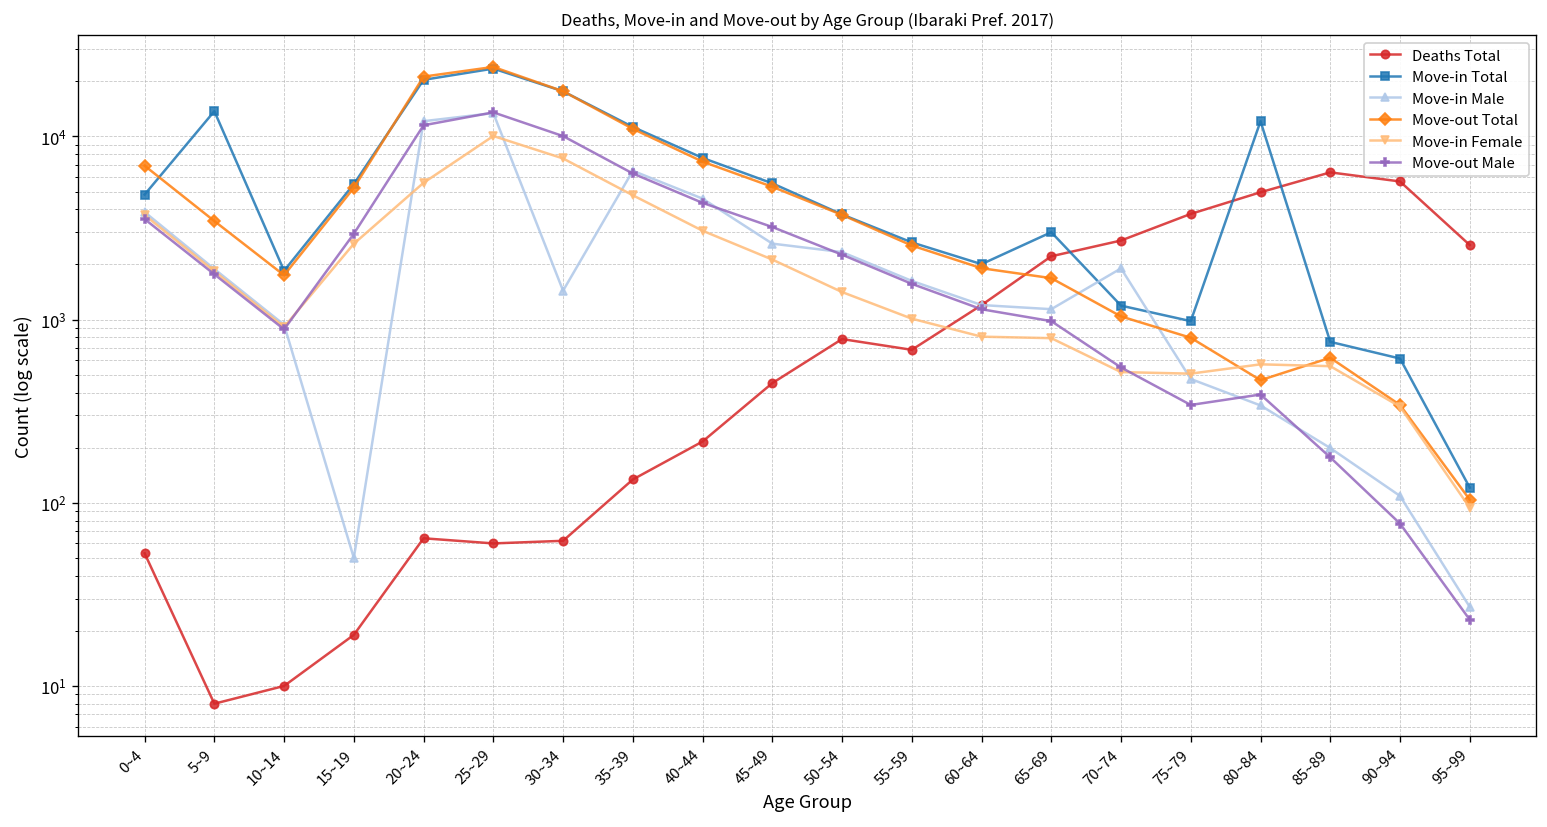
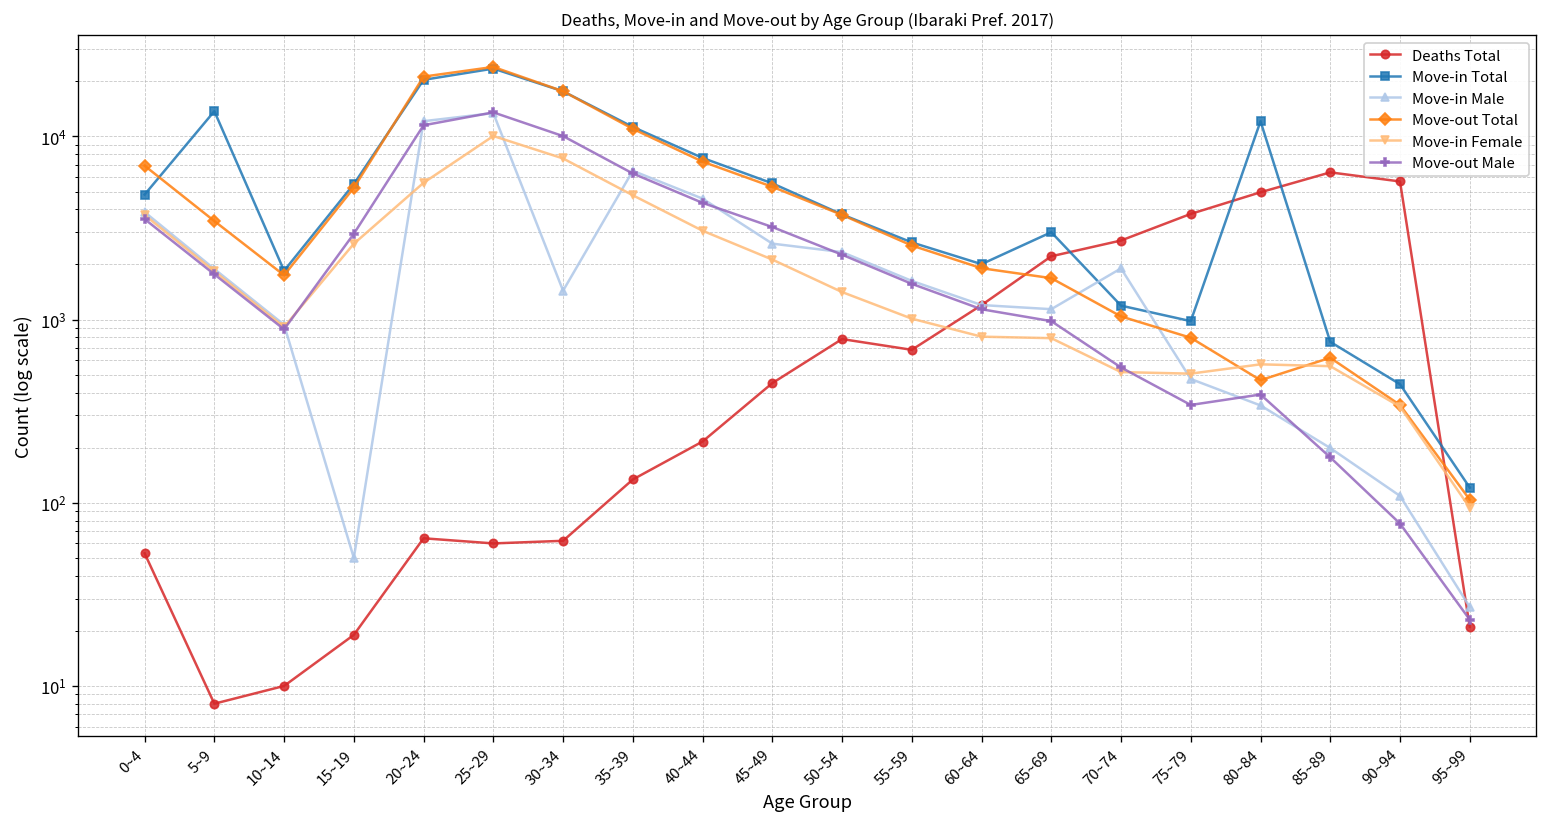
Move-in Total, 90~94: 610 -> 440
Deaths Total, 95~99: 2600 -> 21
